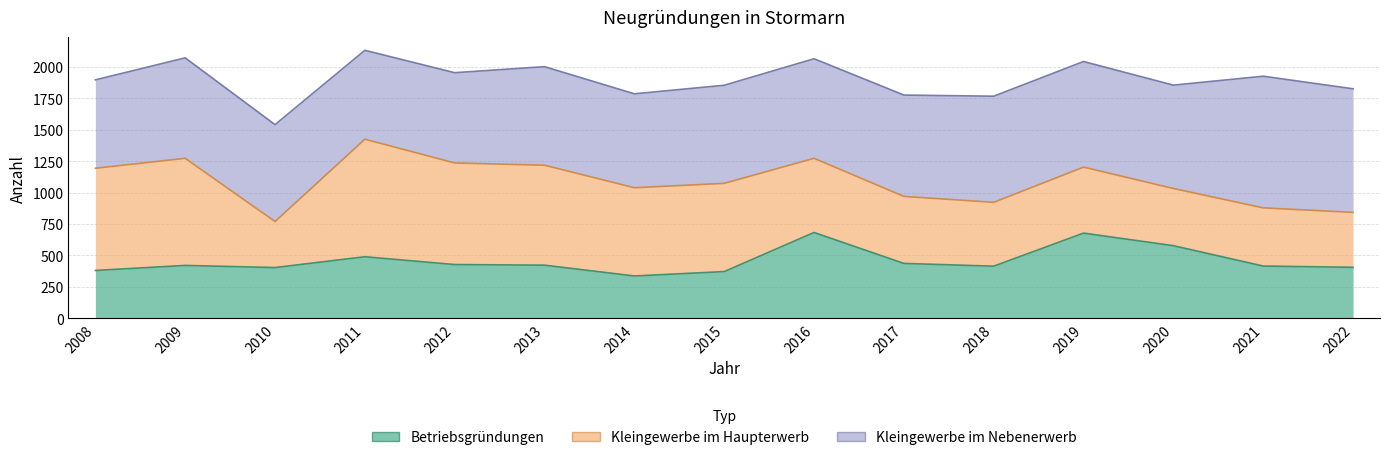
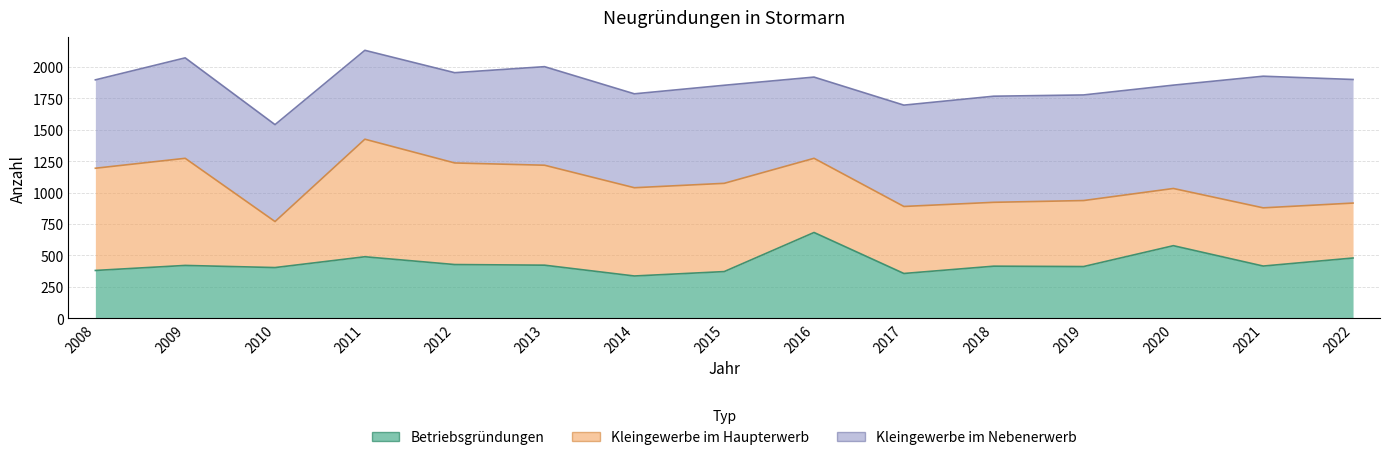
Kleingewerbe im Nebenerwerb, 2016: 790 -> 650
Betriebsgründungen, 2017: 440 -> 360
Betriebsgründungen, 2019: 680 -> 410
Betriebsgründungen, 2022: 410 -> 480
